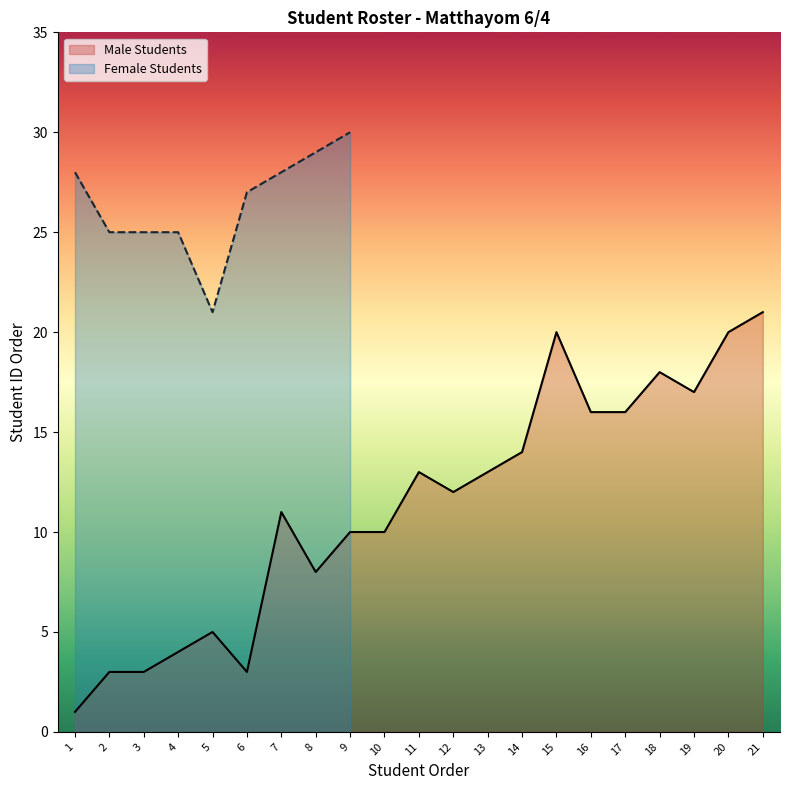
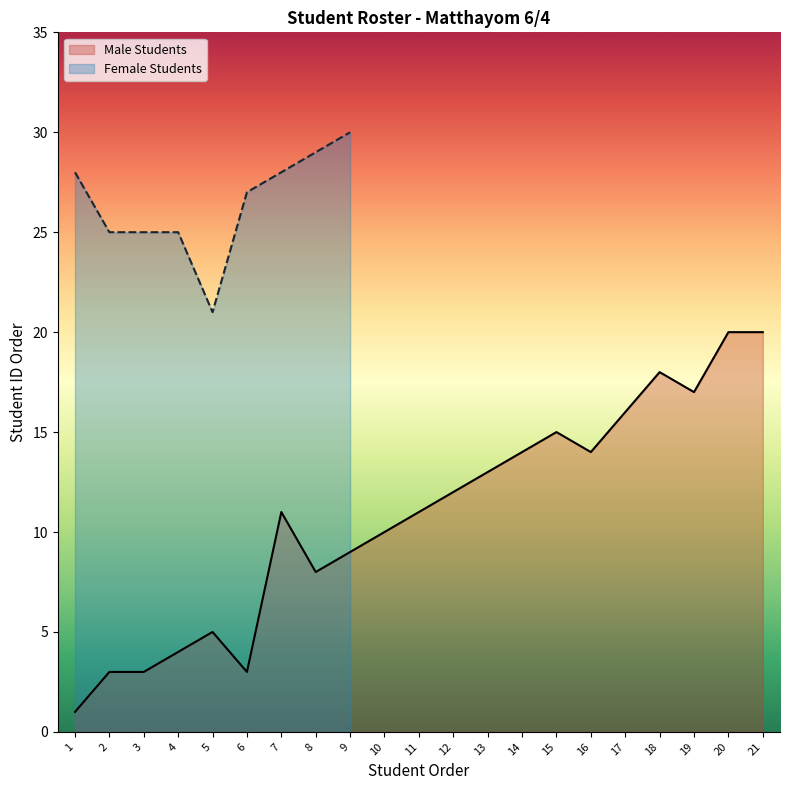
Male Students, 9: 10 -> 9
Male Students, 11: 13 -> 11
Male Students, 15: 20 -> 15
Male Students, 16: 16 -> 14
Male Students, 21: 21 -> 20
